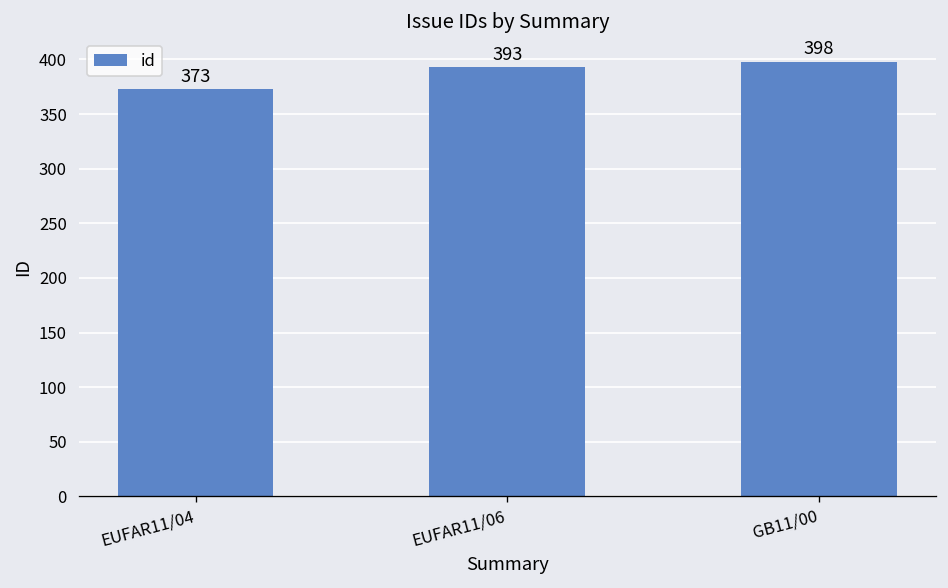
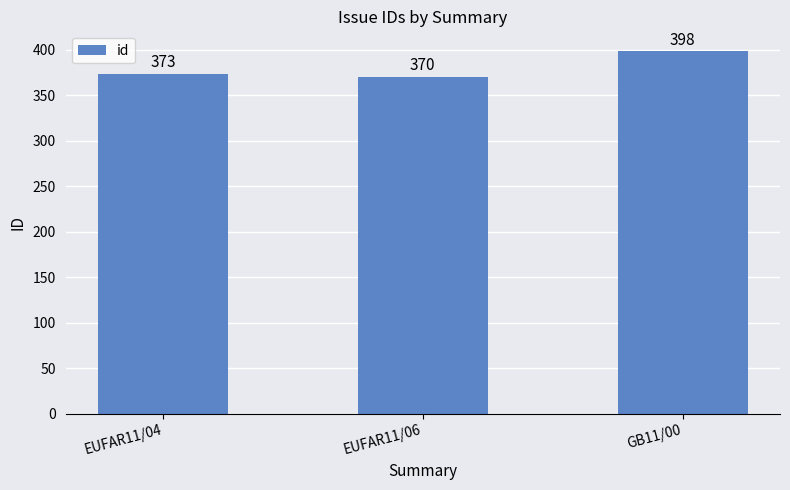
EUFAR11/06: 393 -> 370
